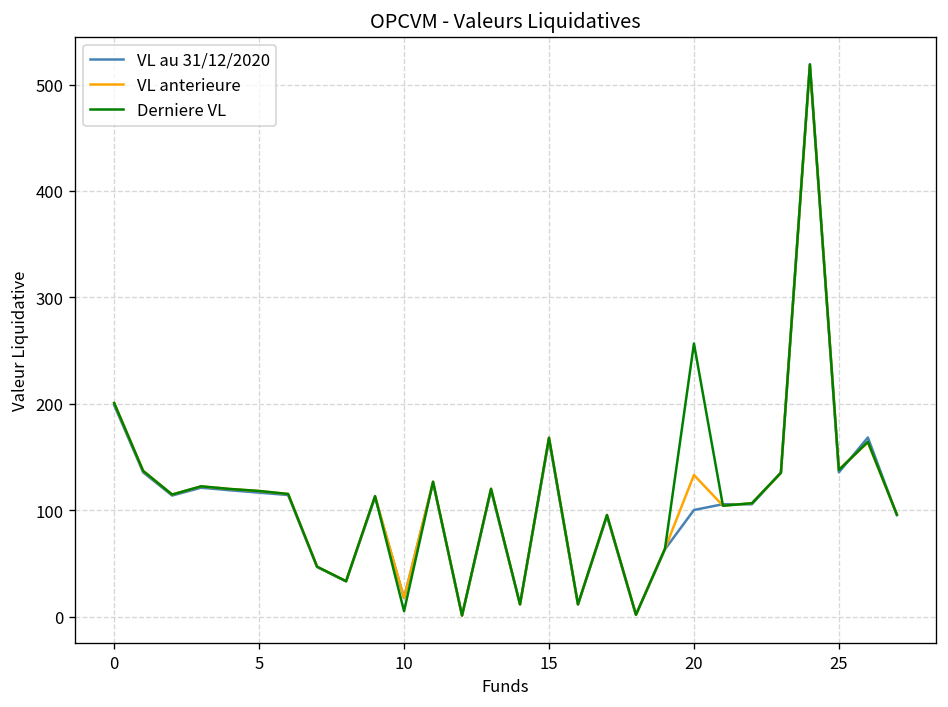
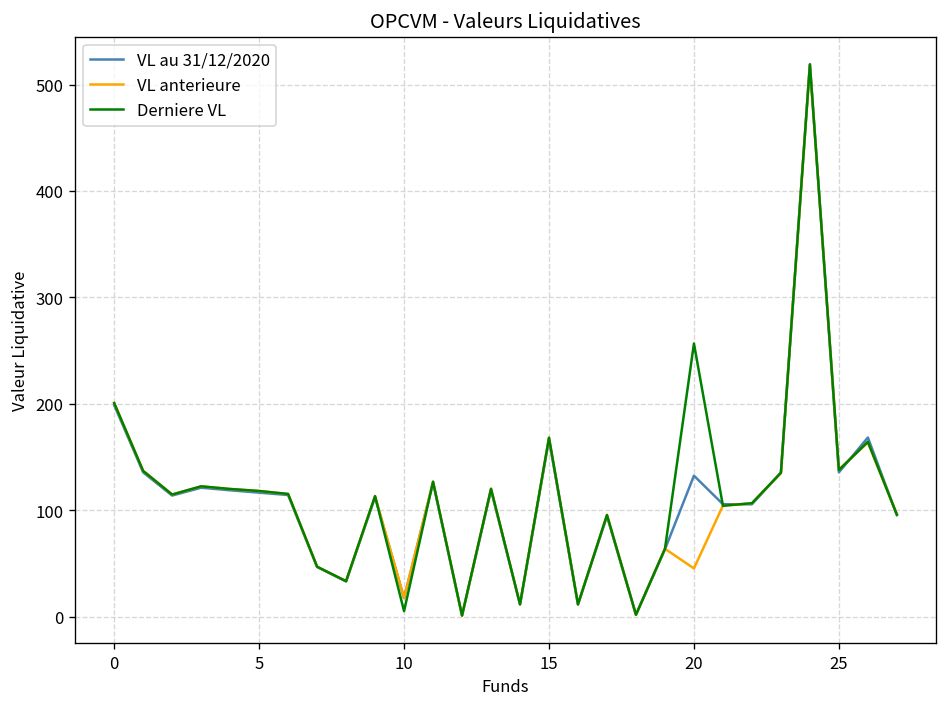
VL au 31/12/2020, 20: 100 -> 130
VL anterieure, 20: 130 -> 50
